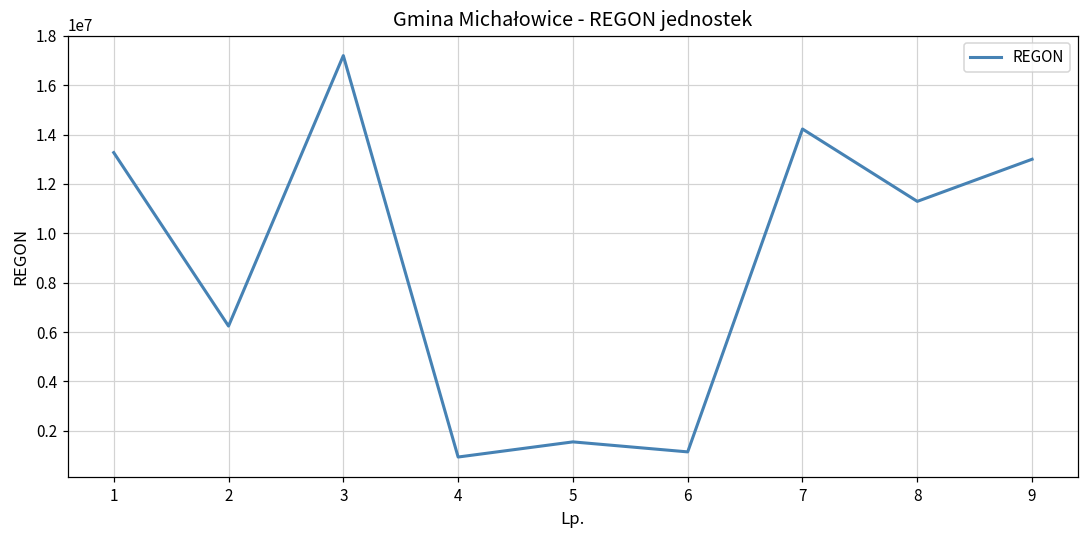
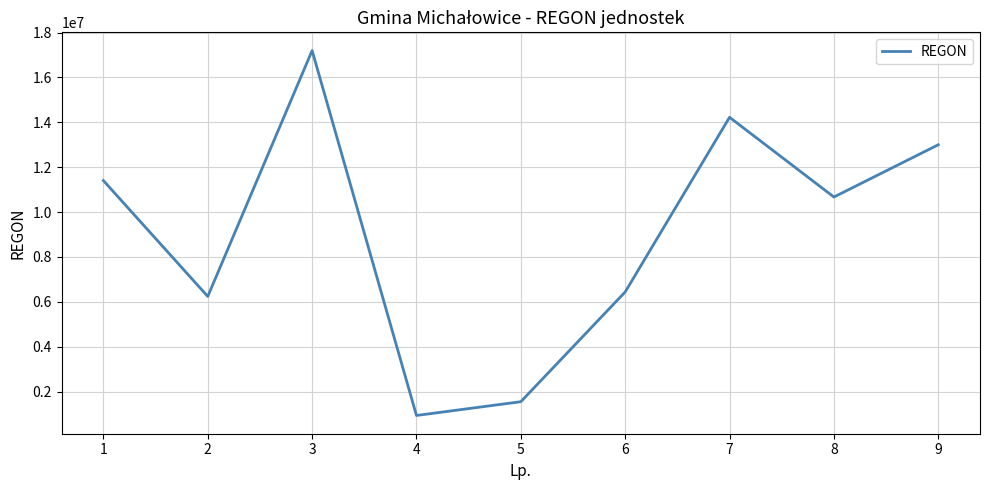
1: 13300000 -> 11400000
6: 1100000 -> 6400000
8: 11300000 -> 10700000
